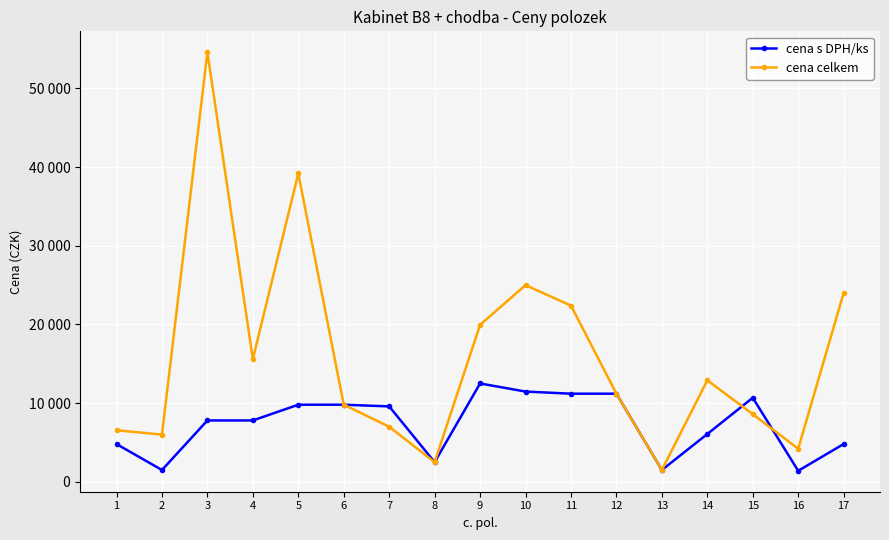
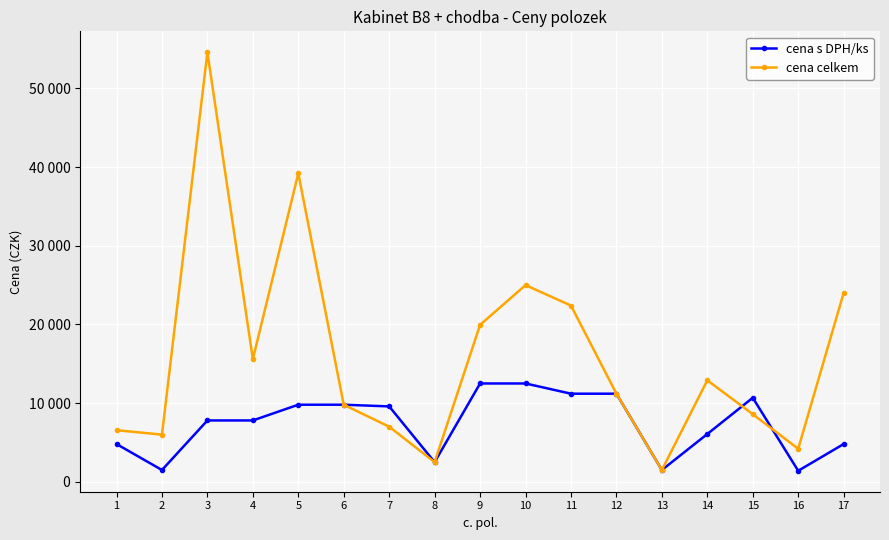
cena s DPH/ks, 10: 11000 -> 13000
